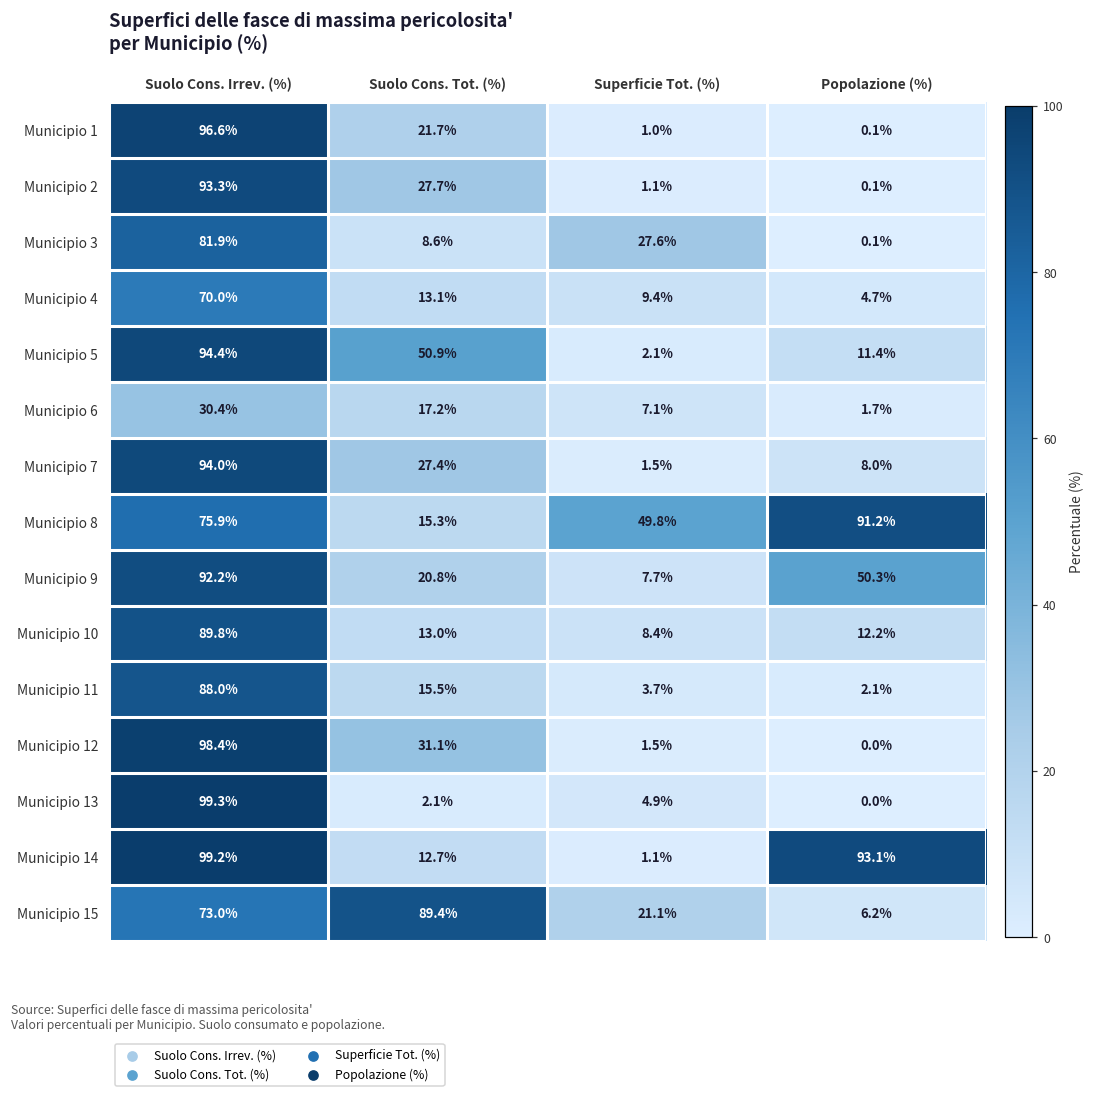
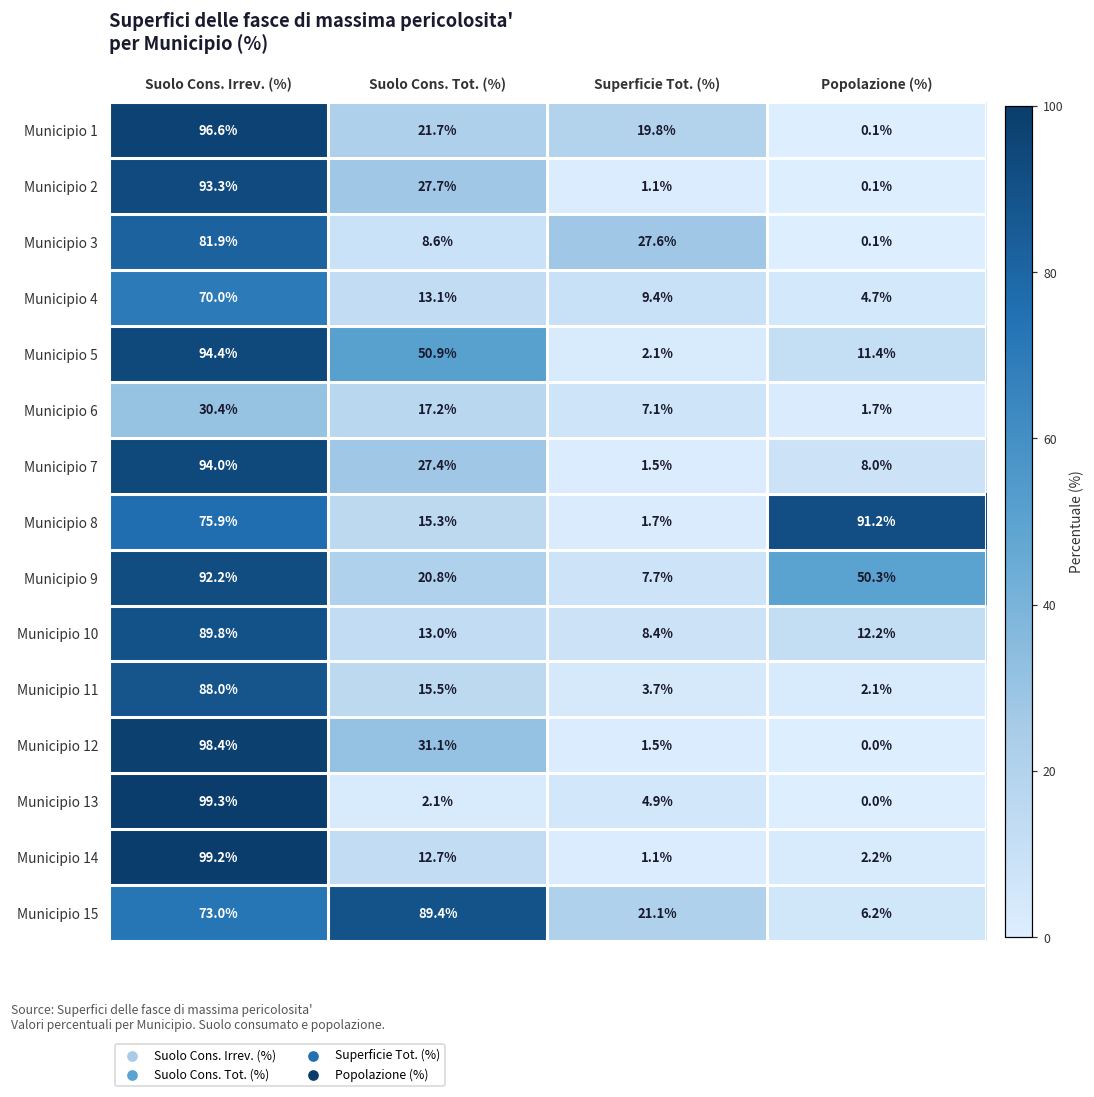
Municipio 1, Superficie Tot. (%): 1.0% -> 19.8%
Municipio 8, Superficie Tot. (%): 49.8% -> 1.7%
Municipio 14, Popolazione (%): 93.1% -> 2.2%
